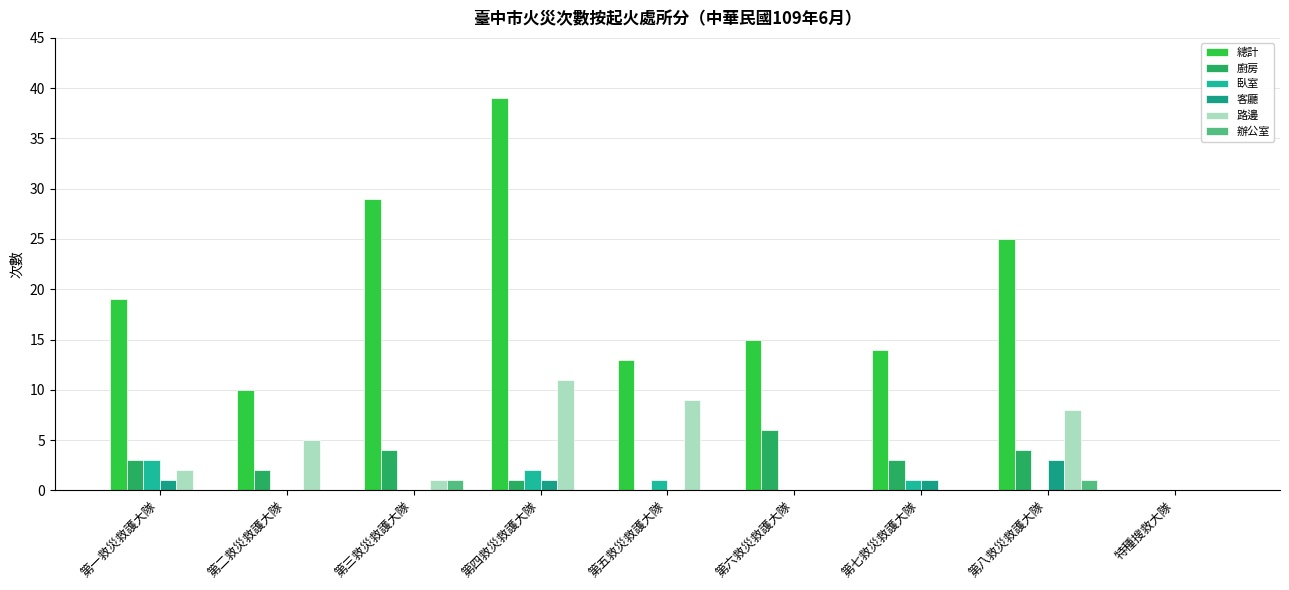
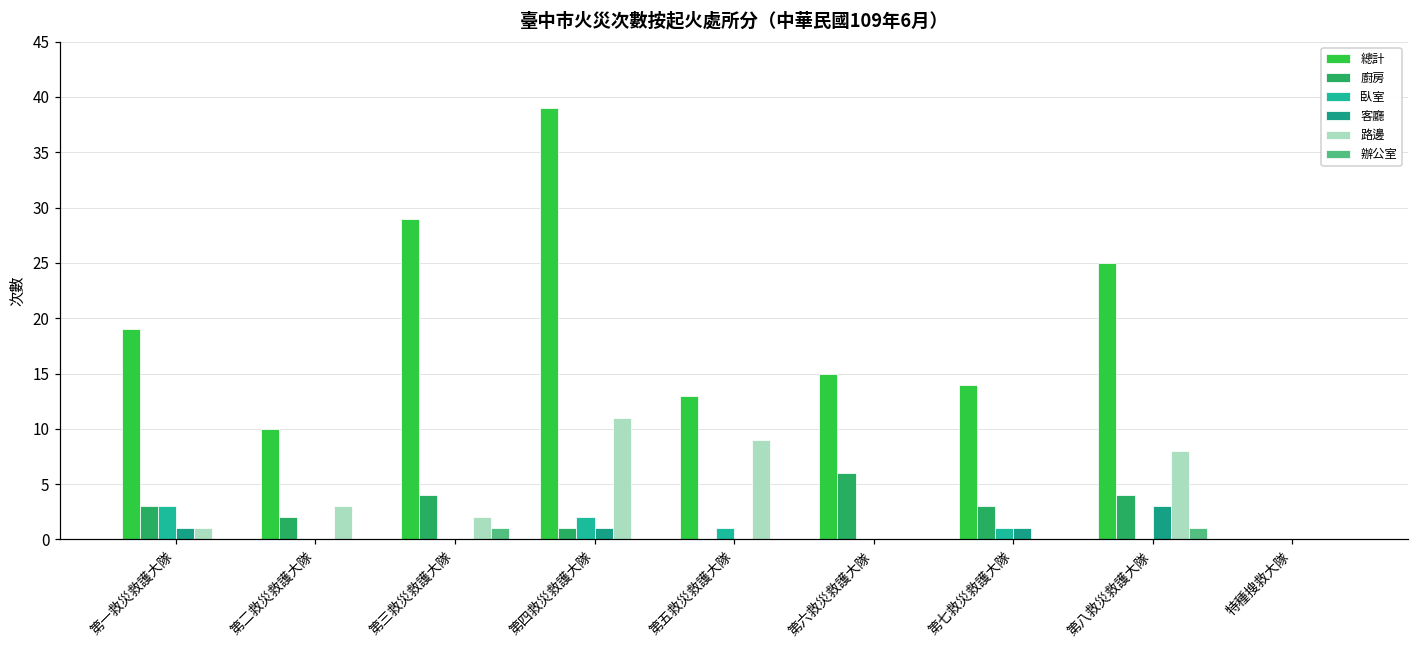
路邊, 第一救災救護大隊: 2 -> 1
路邊, 第二救災救護大隊: 5 -> 3
路邊, 第三救災救護大隊: 1 -> 2
